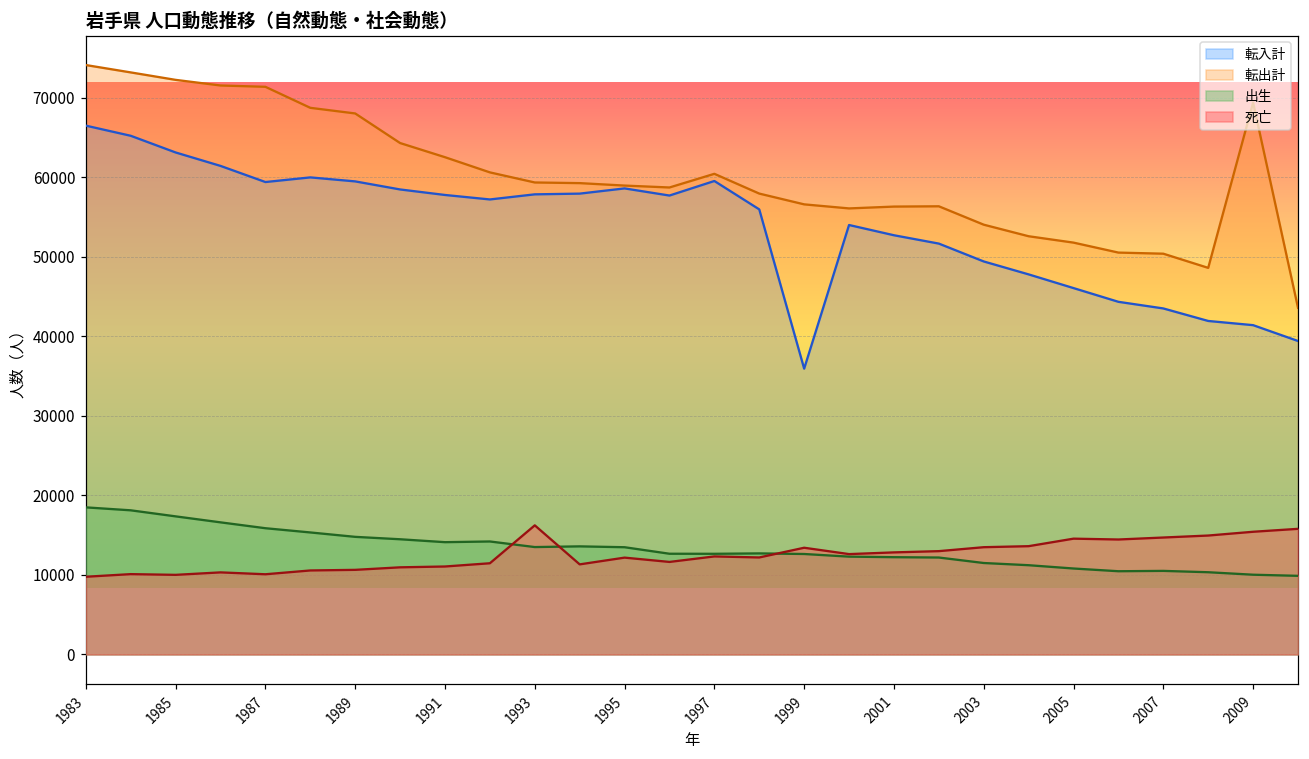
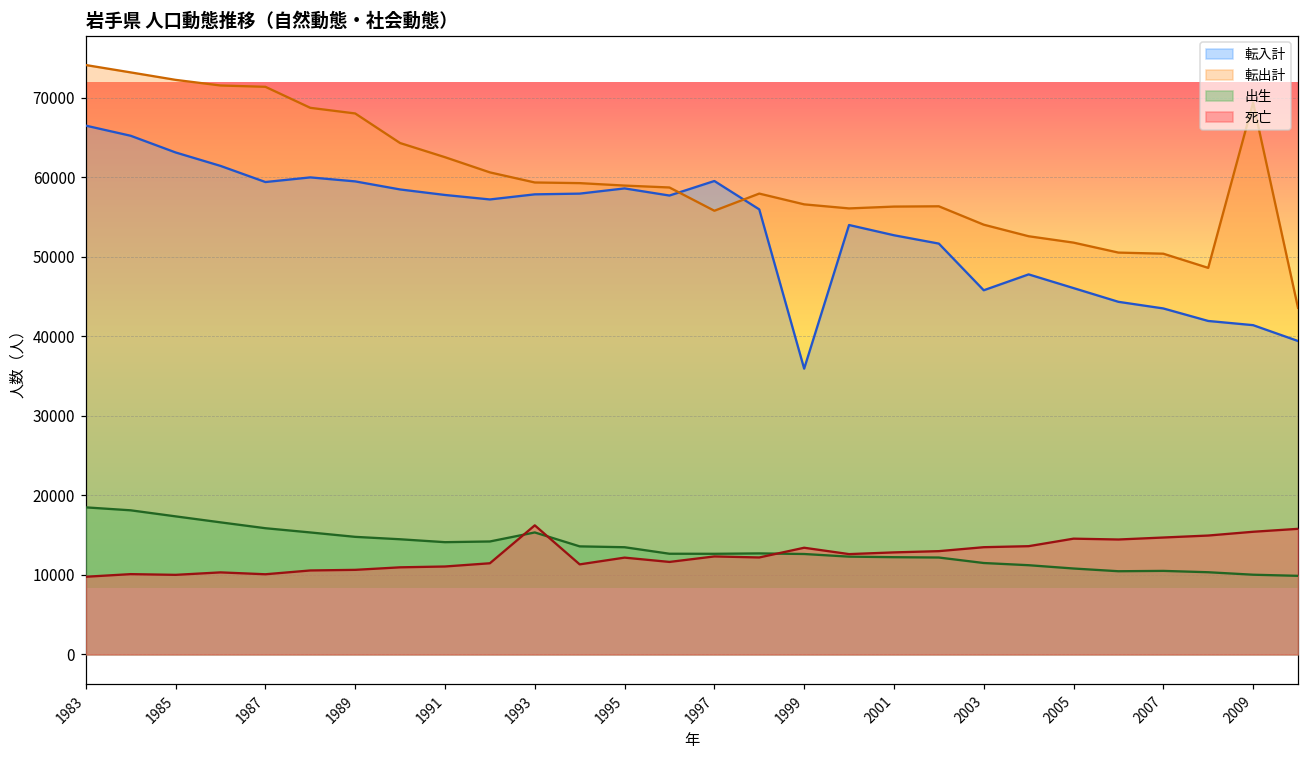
出生, 1993: 13000 -> 15000
転出計, 1997: 60000 -> 56000
転入計, 2003: 49000 -> 46000
